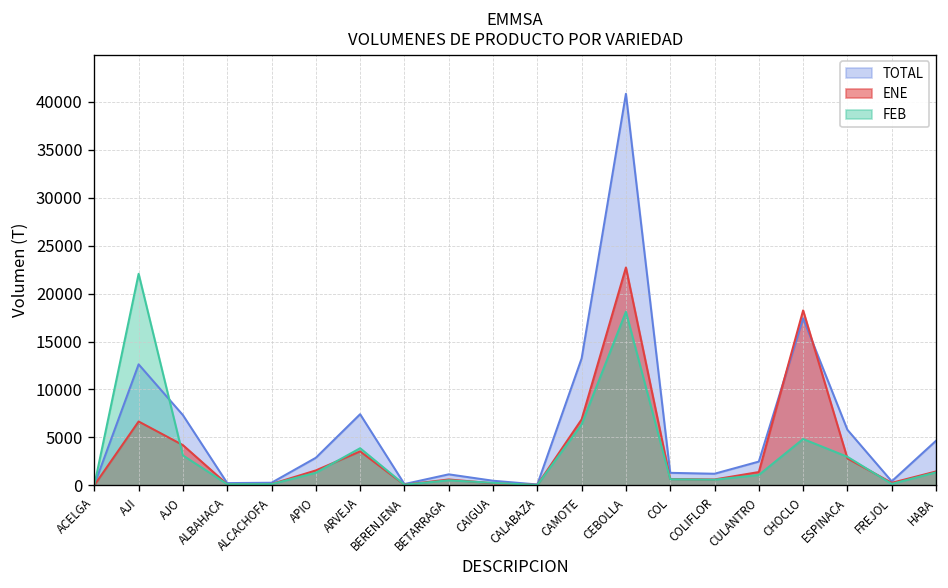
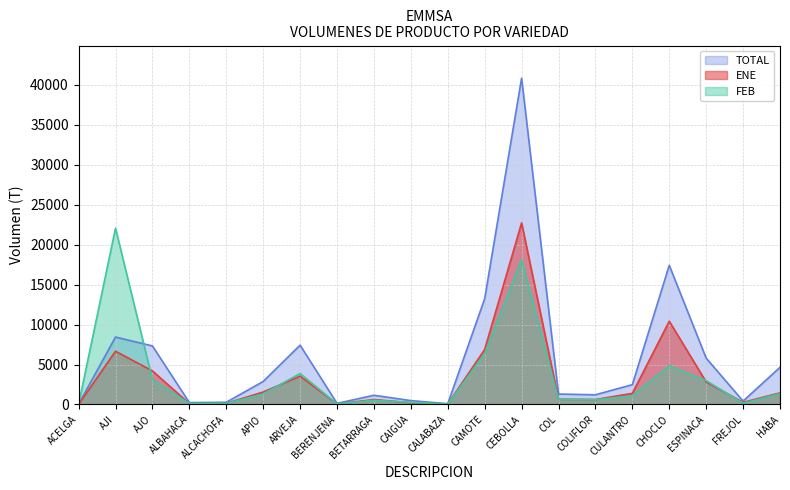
TOTAL, AJI: 13000 -> 8000
ENE, CHOCLO: 18000 -> 10000
